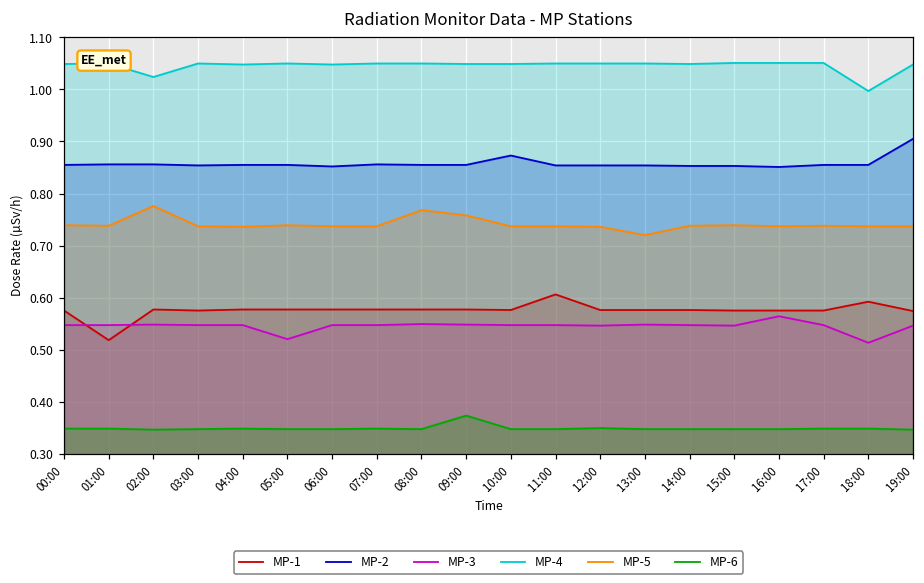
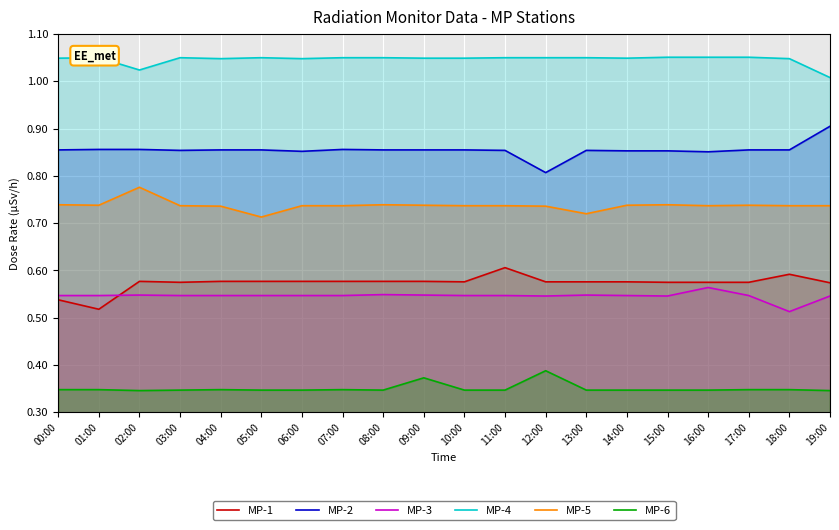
MP-1, 00:00: 0.58 -> 0.54
MP-3, 05:00: 0.52 -> 0.55
MP-5, 05:00: 0.74 -> 0.71
MP-5, 08:00: 0.77 -> 0.74
MP-5, 09:00: 0.76 -> 0.74
MP-2, 10:00: 0.87 -> 0.86
MP-2, 12:00: 0.85 -> 0.81
MP-6, 12:00: 0.35 -> 0.39
MP-4, 18:00: 1.00 -> 1.05
MP-4, 19:00: 1.05 -> 1.01
